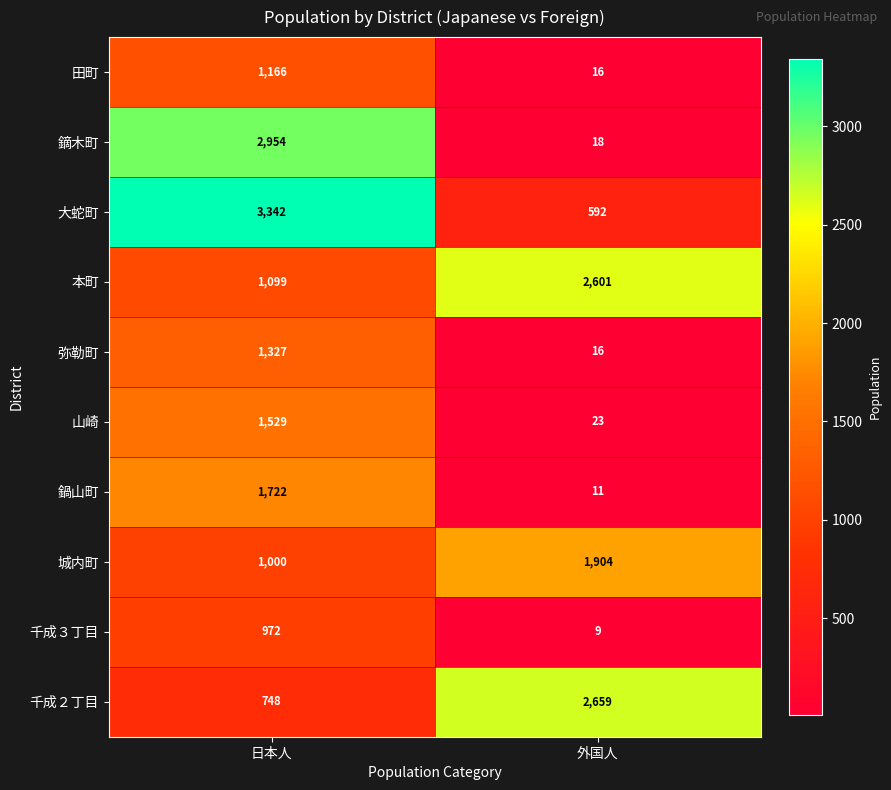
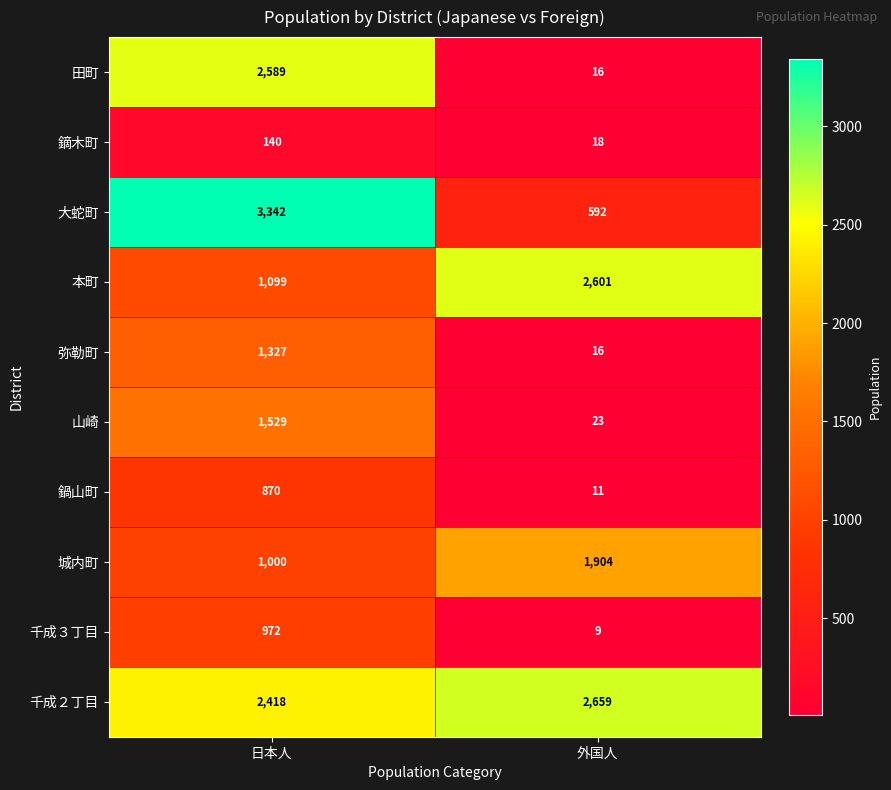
田町, 日本人: 1,166 -> 2,589
鏑木町, 日本人: 2,954 -> 140
鍋山町, 日本人: 1,722 -> 870
千成２丁目, 日本人: 748 -> 2,418
